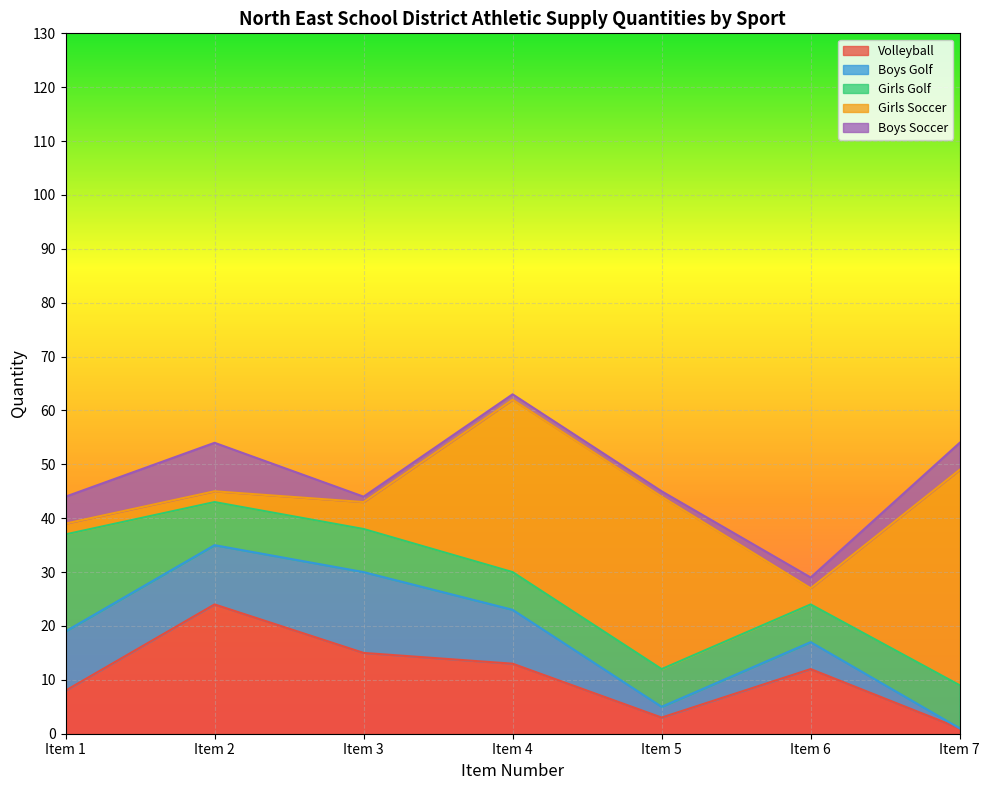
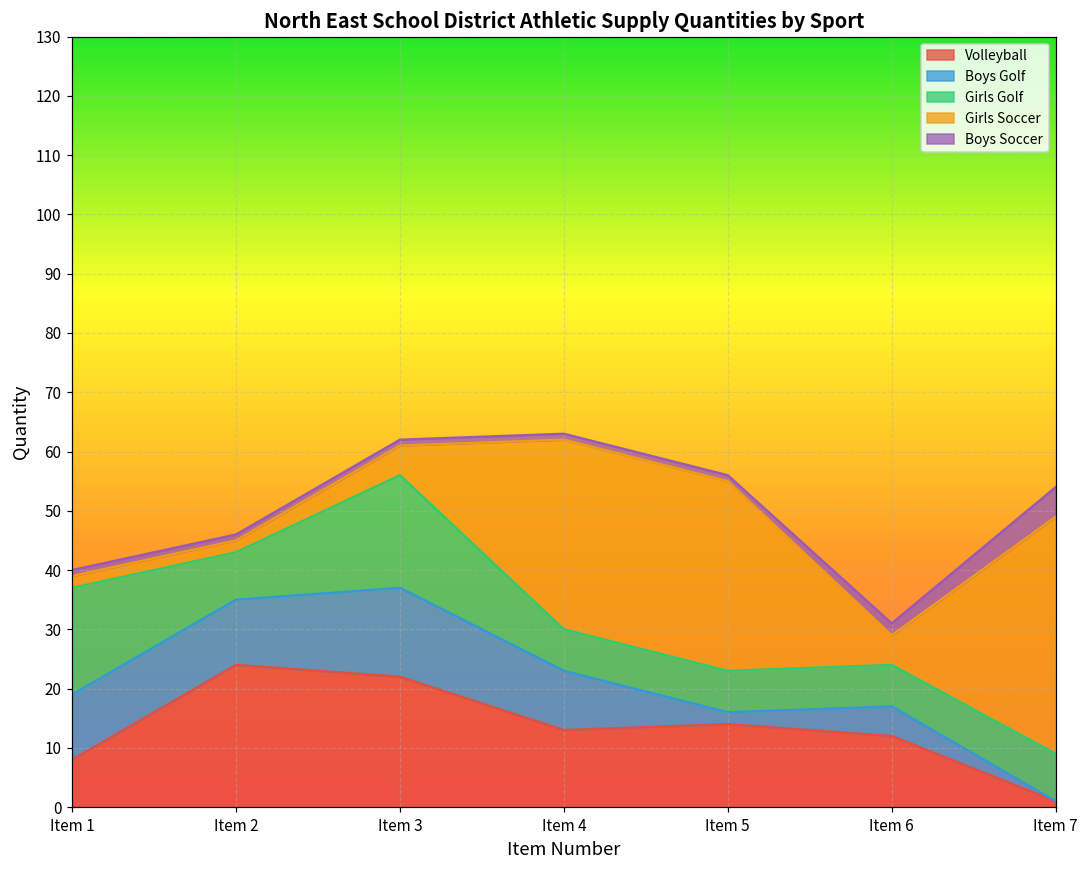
Boys Soccer, Item 1: 5 -> 1
Boys Soccer, Item 2: 9 -> 1
Volleyball, Item 3: 15 -> 22
Girls Golf, Item 3: 8 -> 19
Volleyball, Item 5: 3 -> 14
Girls Soccer, Item 6: 3 -> 5
